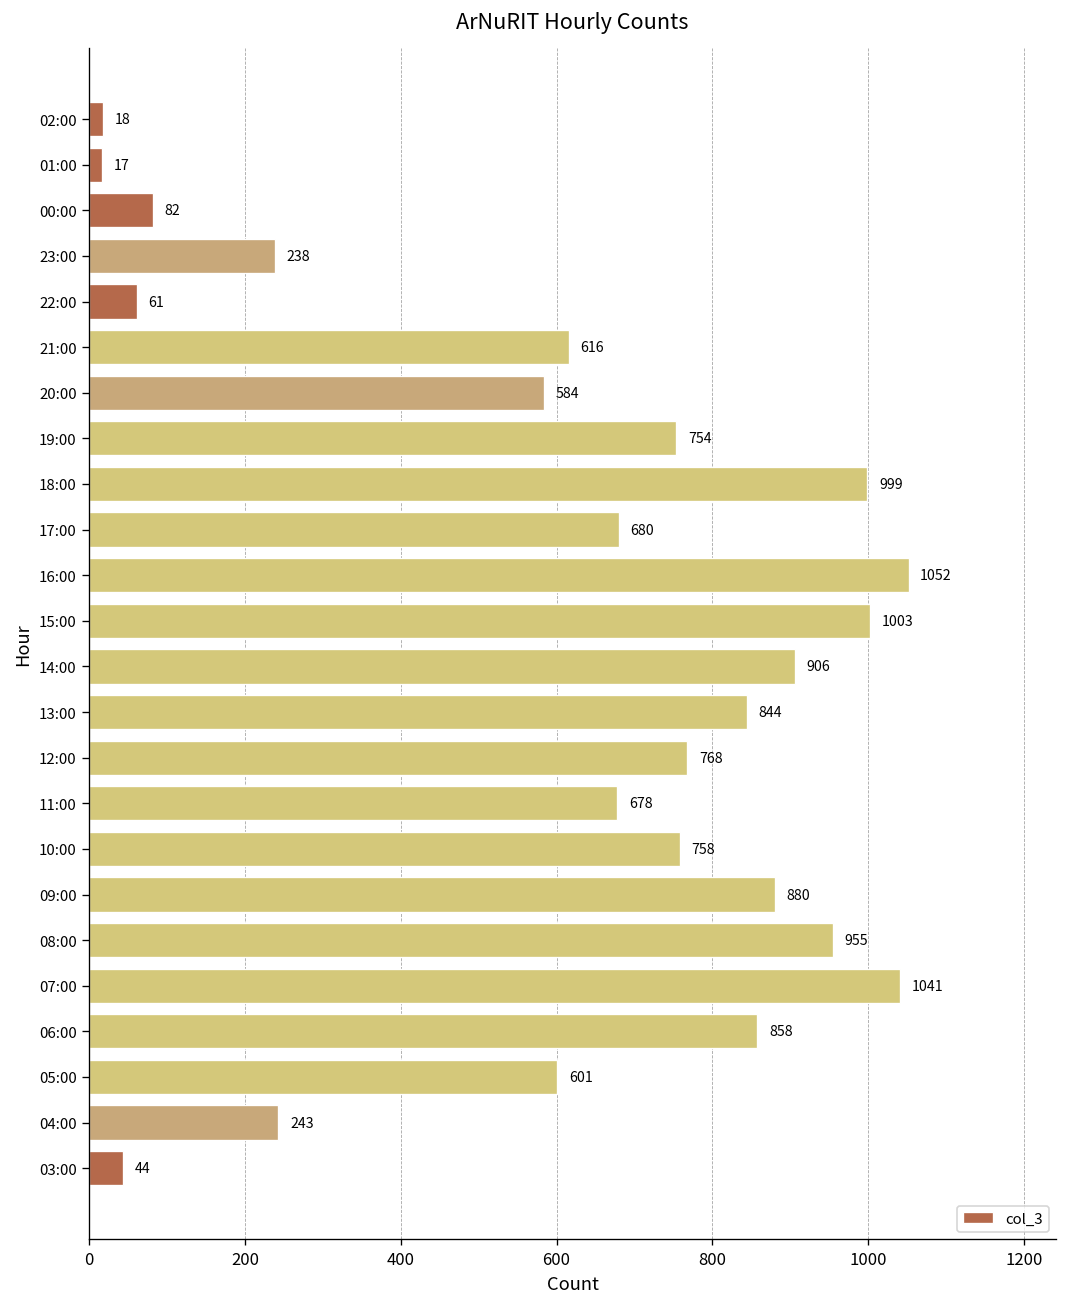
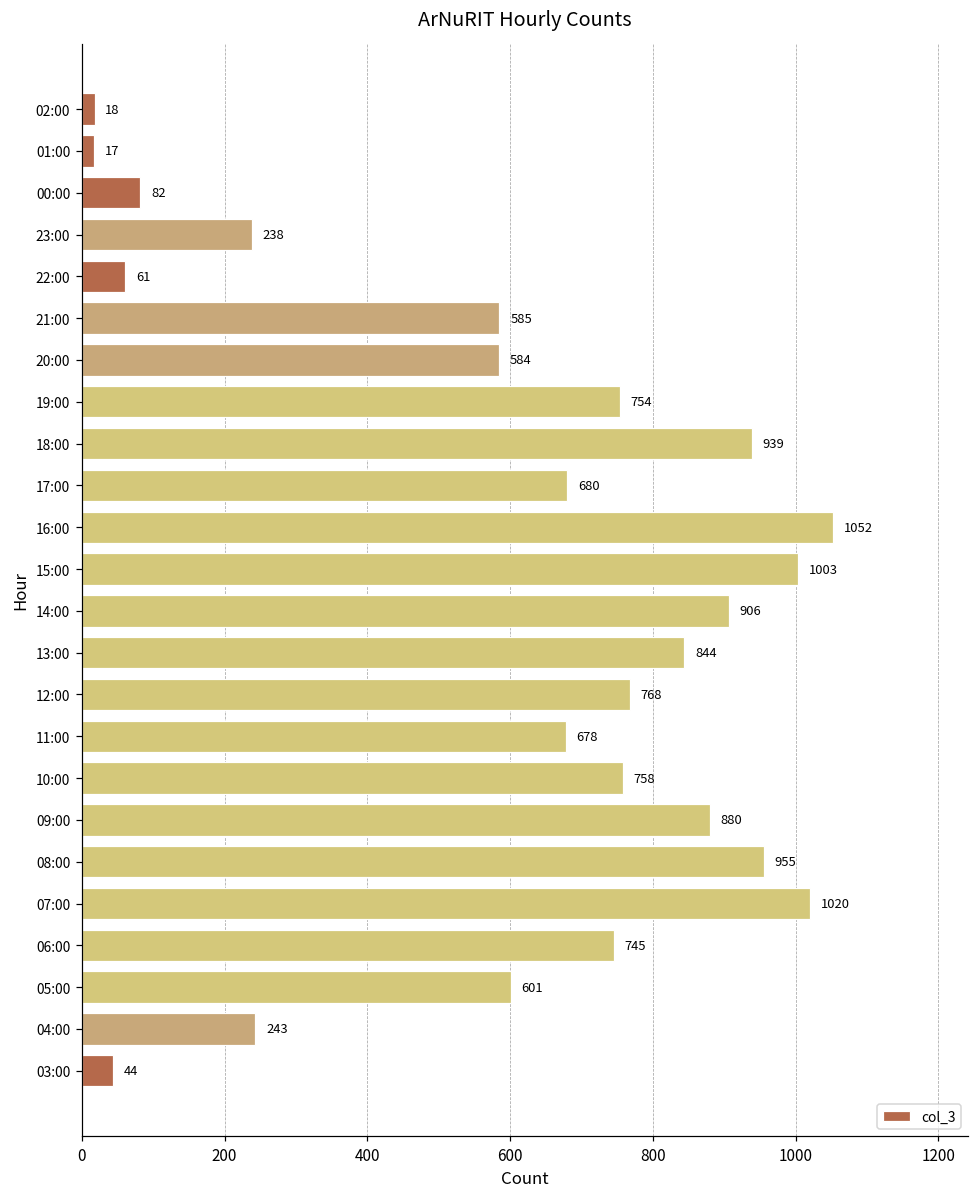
21:00: 616 -> 585
18:00: 999 -> 939
07:00: 1041 -> 1020
06:00: 858 -> 745
